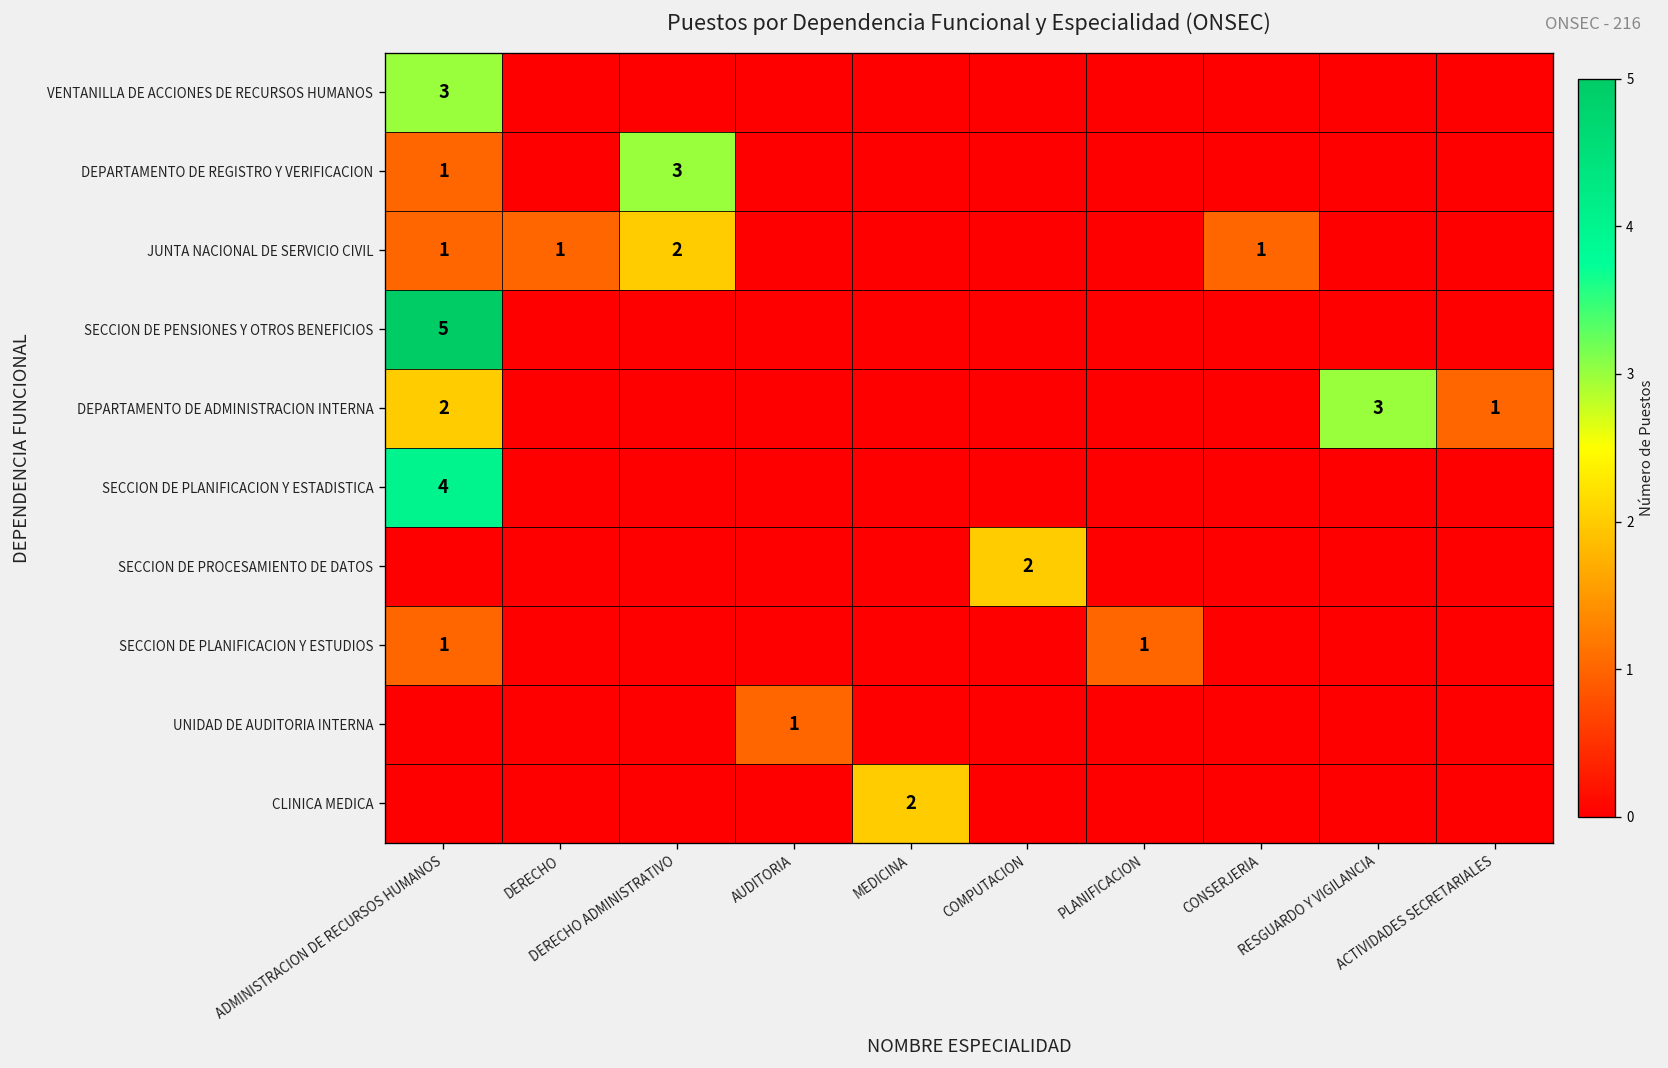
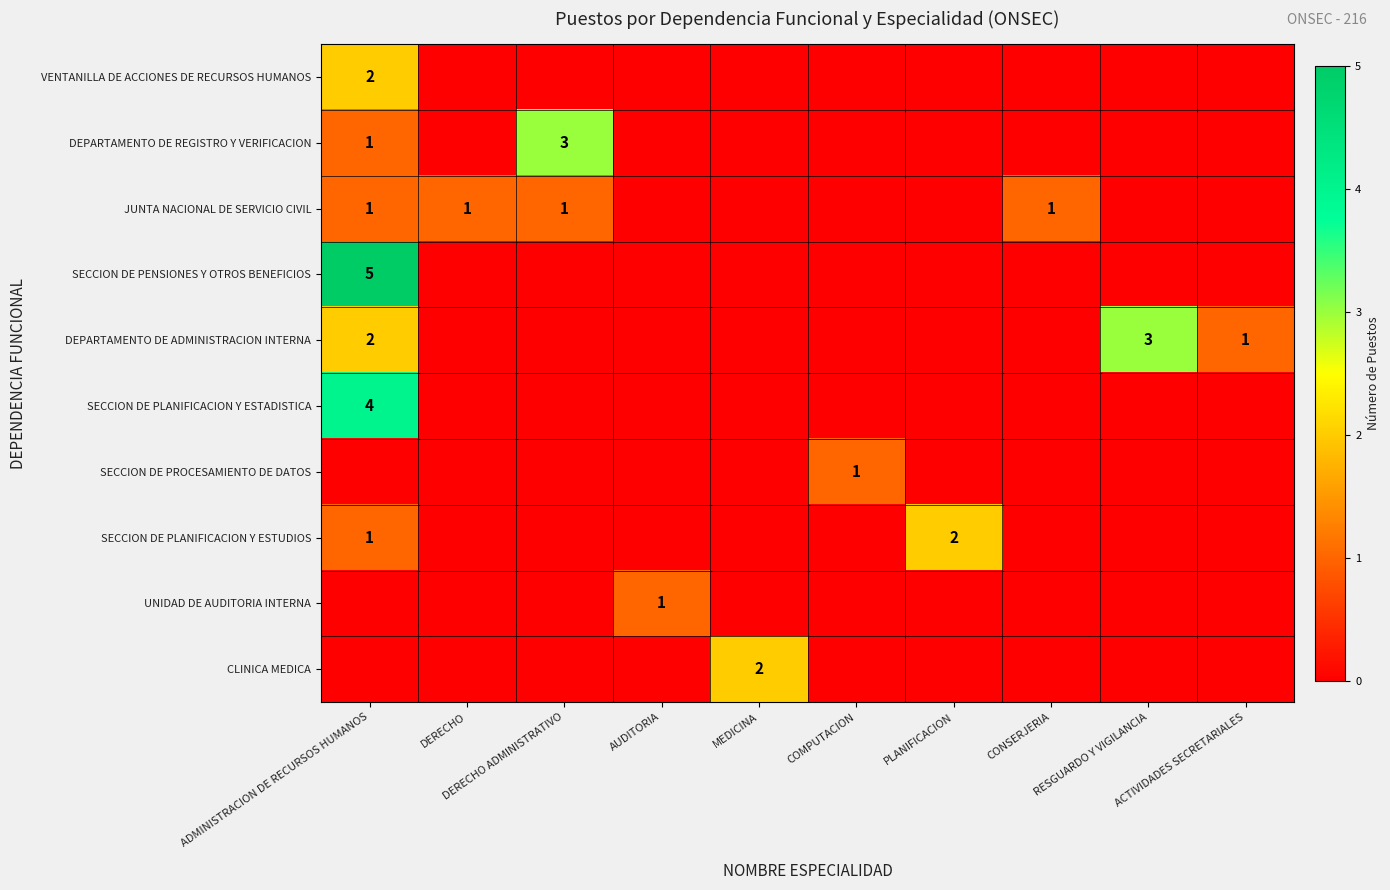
VENTANILLA DE ACCIONES DE RECURSOS HUMANOS, ADMINISTRACION DE RECURSOS HUMANOS: 3 -> 2
JUNTA NACIONAL DE SERVICIO CIVIL, DERECHO ADMINISTRATIVO: 2 -> 1
SECCION DE PROCESAMIENTO DE DATOS, COMPUTACION: 2 -> 1
SECCION DE PLANIFICACION Y ESTUDIOS, PLANIFICACION: 1 -> 2
